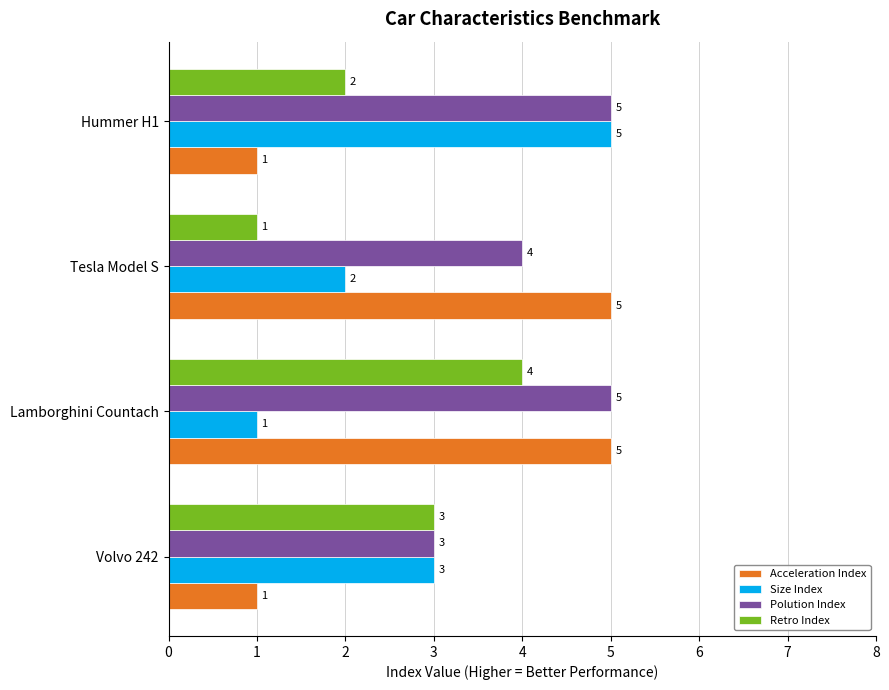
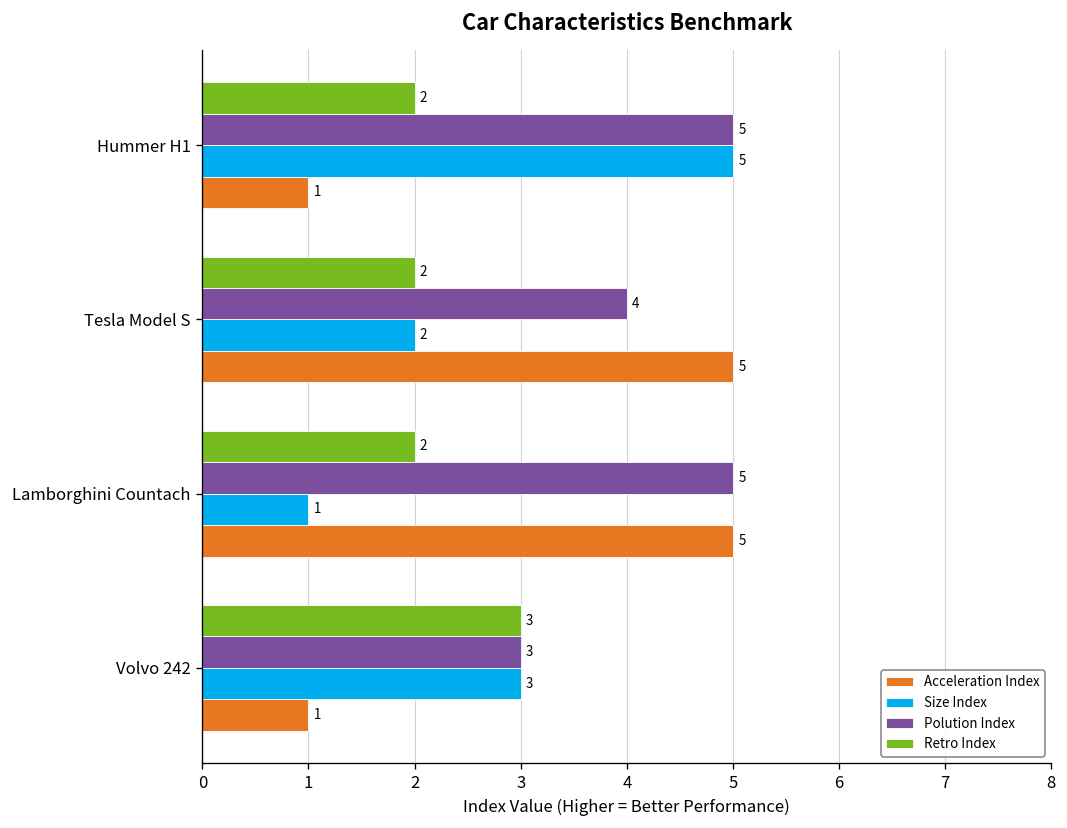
Retro Index, Tesla Model S: 1 -> 2
Retro Index, Lamborghini Countach: 4 -> 2
